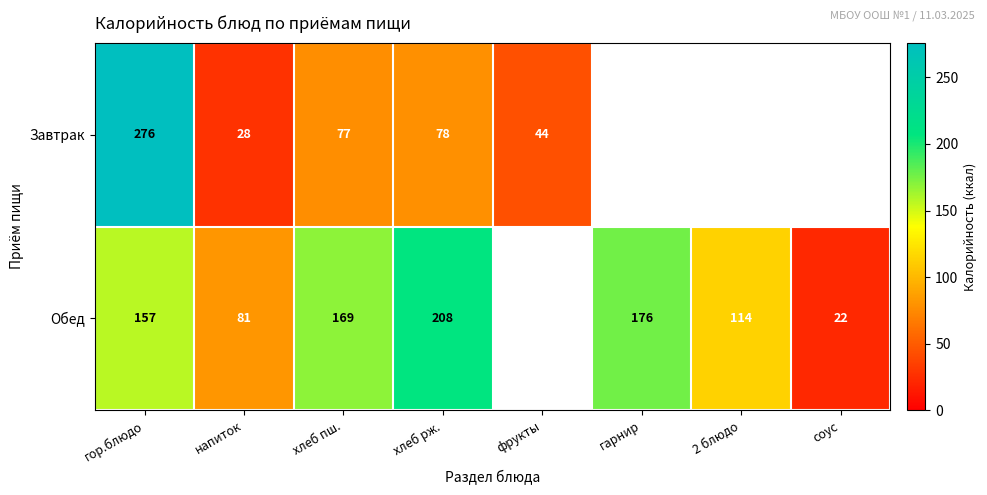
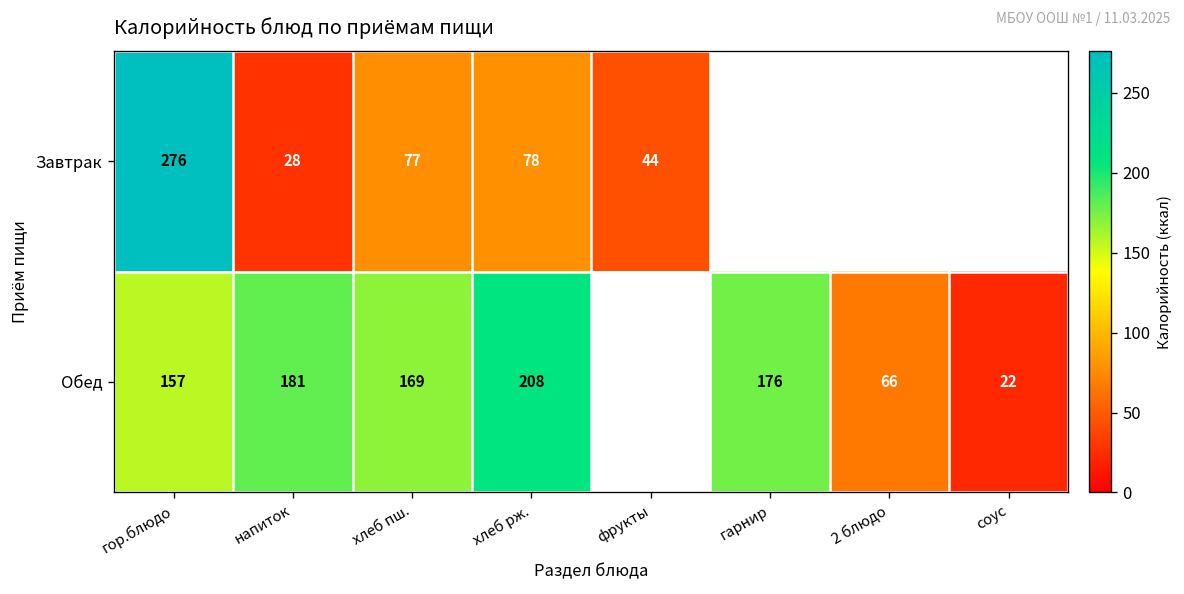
Обед, напиток: 81 -> 181
Обед, 2 блюдо: 114 -> 66
